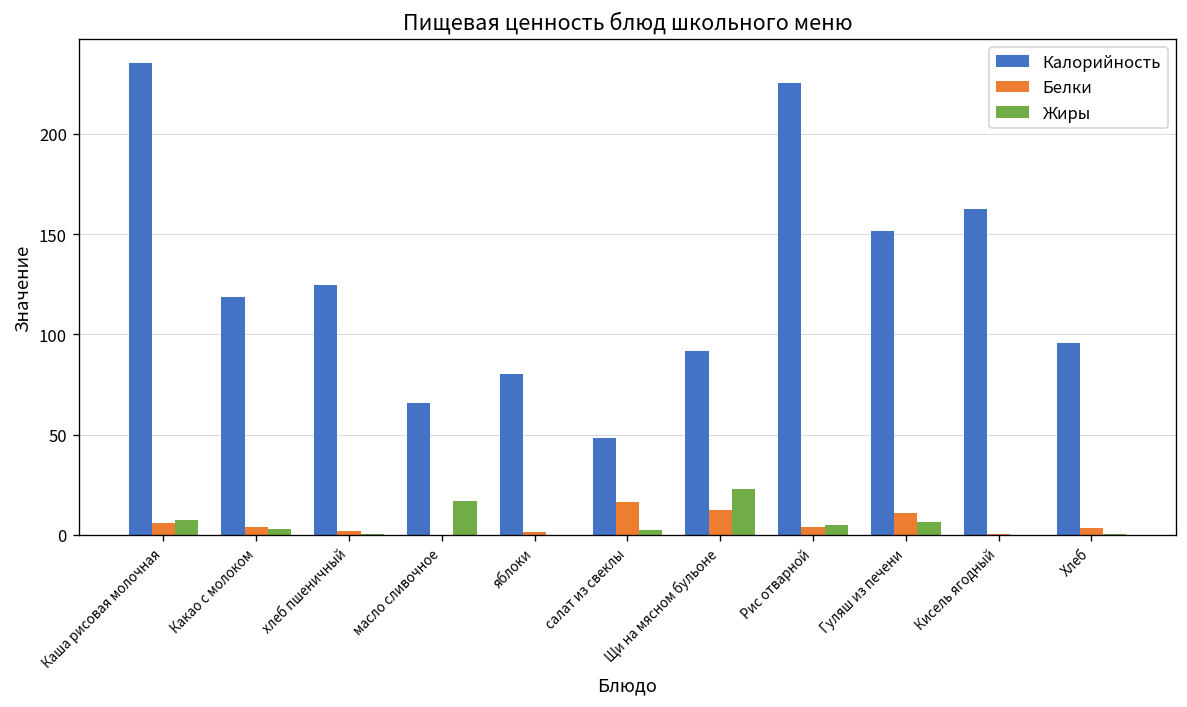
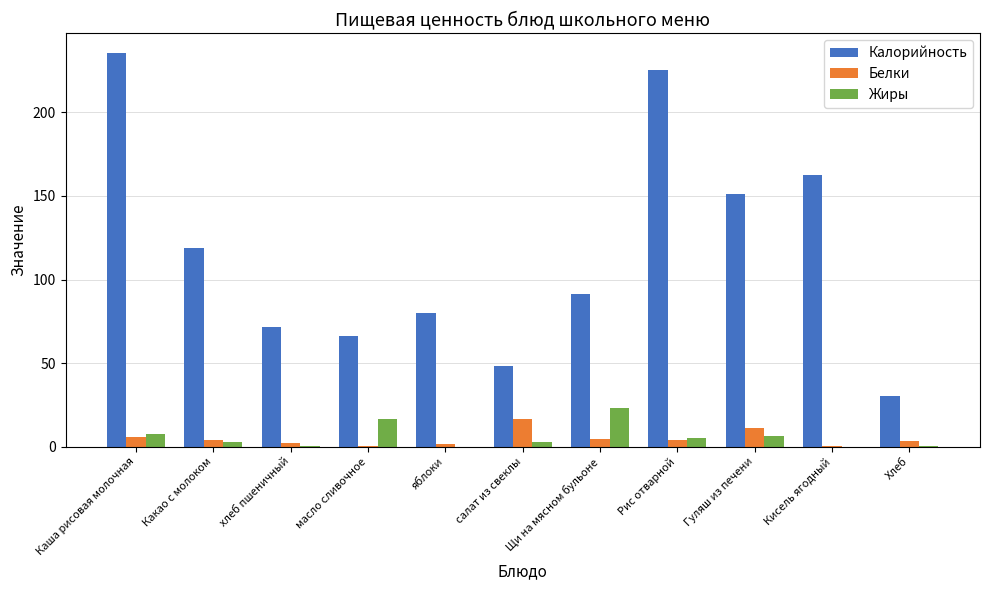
Калорийность, хлеб пшеничный: 125 -> 72
Белки, Щи на мясном бульоне: 12 -> 5
Калорийность, Хлеб: 96 -> 30
